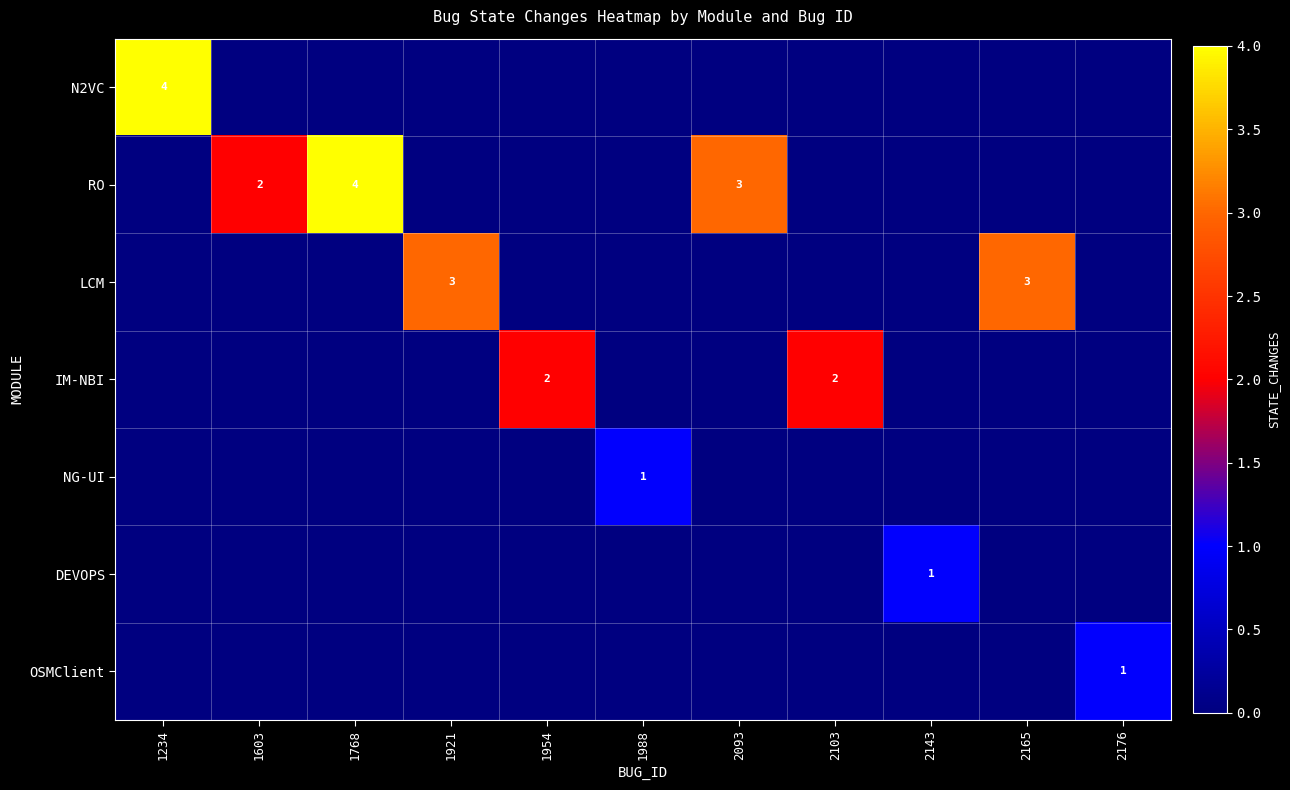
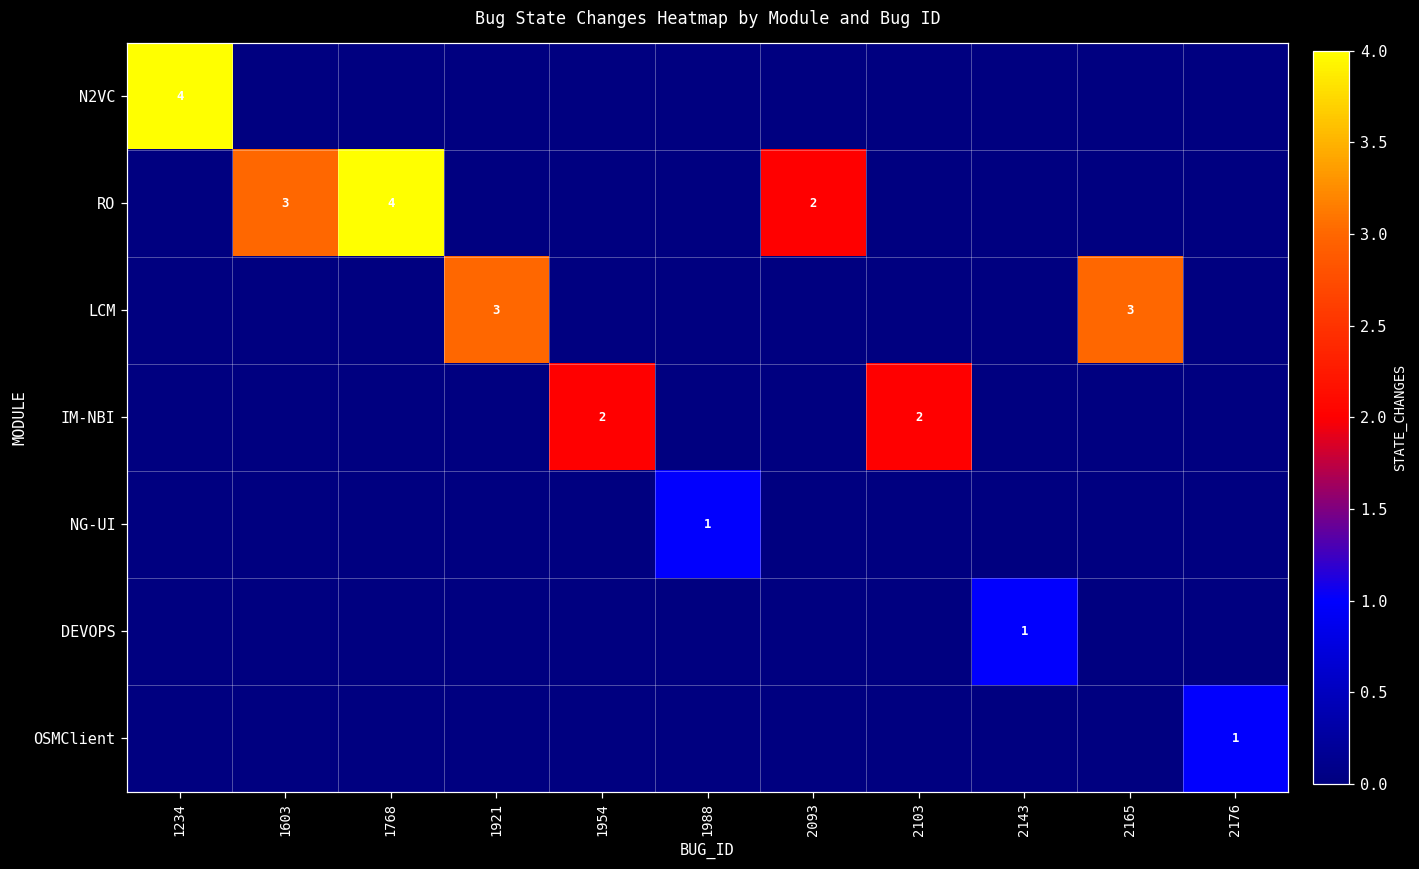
RO, 1603: 2 -> 3
RO, 2093: 3 -> 2
